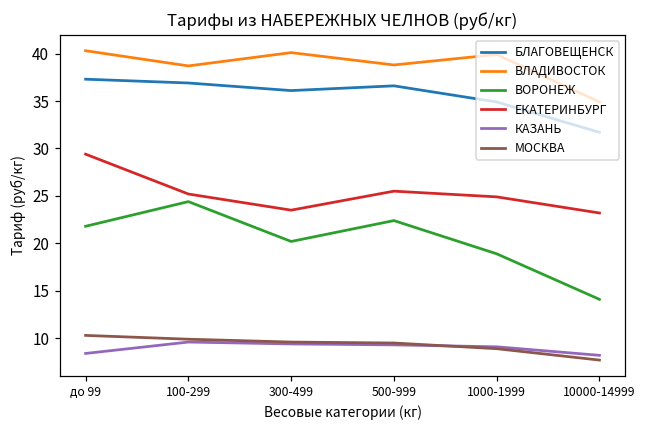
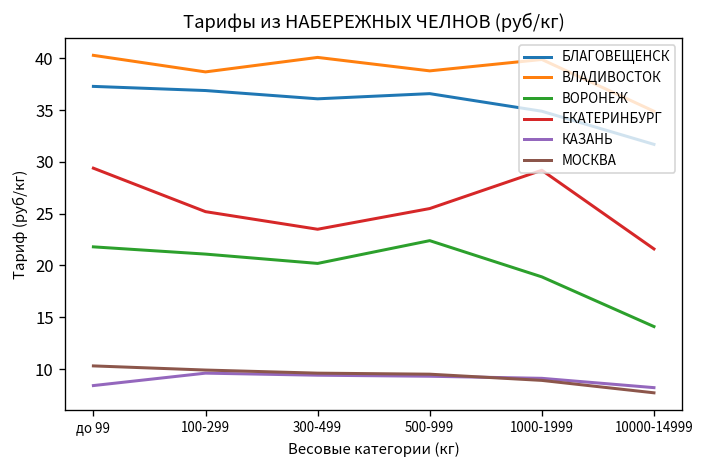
ВОРОНЕЖ, 100-299: 24 -> 21
ЕКАТЕРИНБУРГ, 1000-1999: 25 -> 29
ЕКАТЕРИНБУРГ, 10000-14999: 23 -> 22
